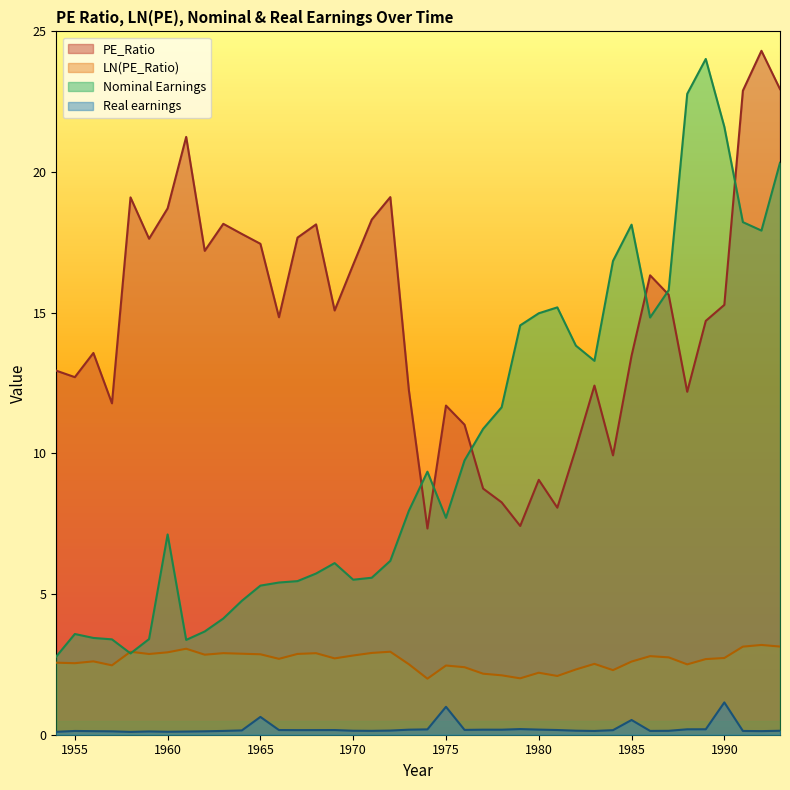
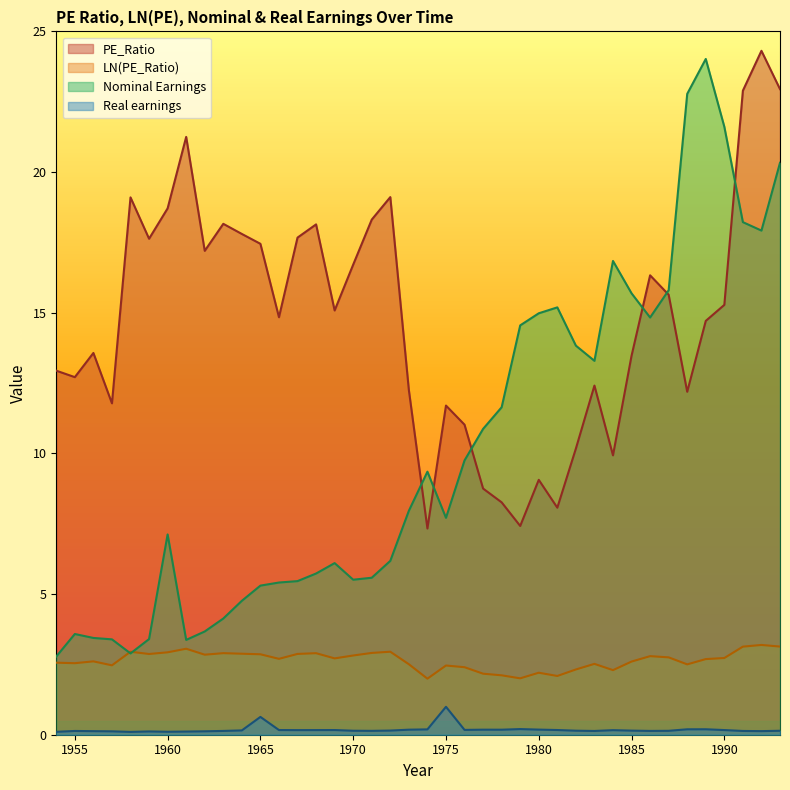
Nominal Earnings, 1985: 18.1 -> 15.7
Real earnings, 1985: 0.5 -> 0.1
Real earnings, 1990: 1.1 -> 0.2
